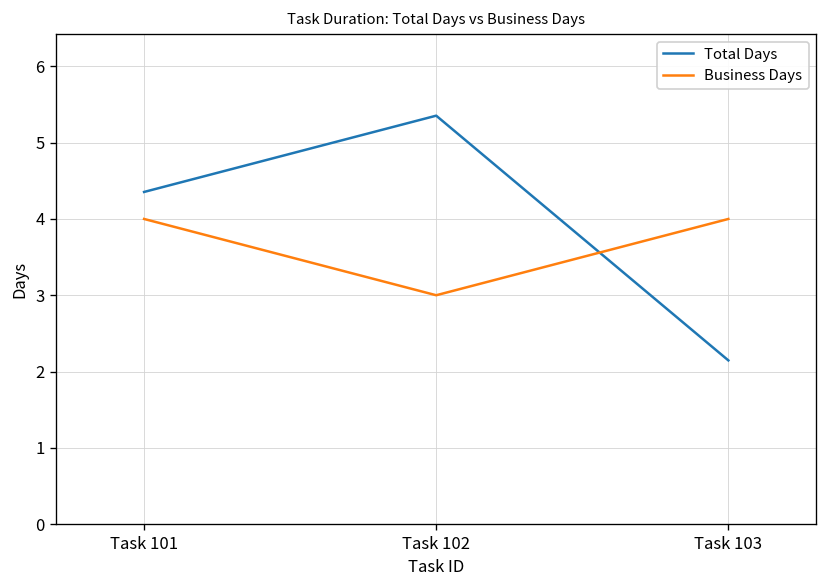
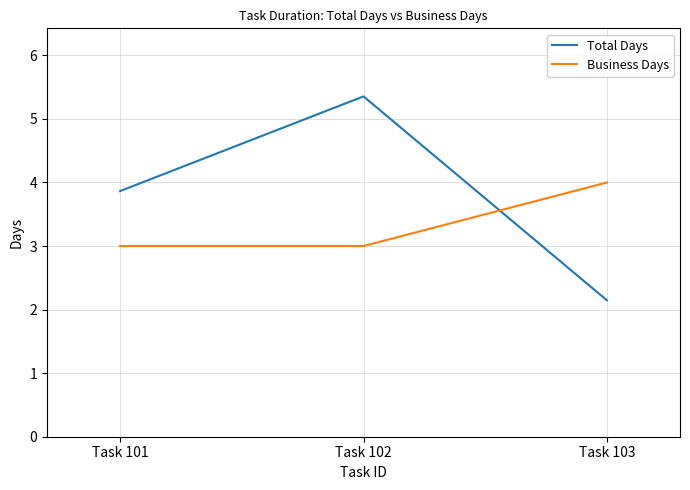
Total Days, Task 101: 4.4 -> 3.9
Business Days, Task 101: 4 -> 3
